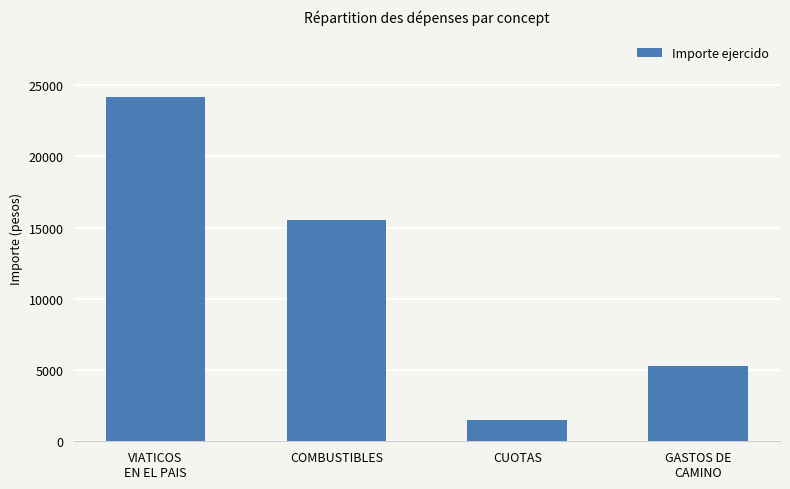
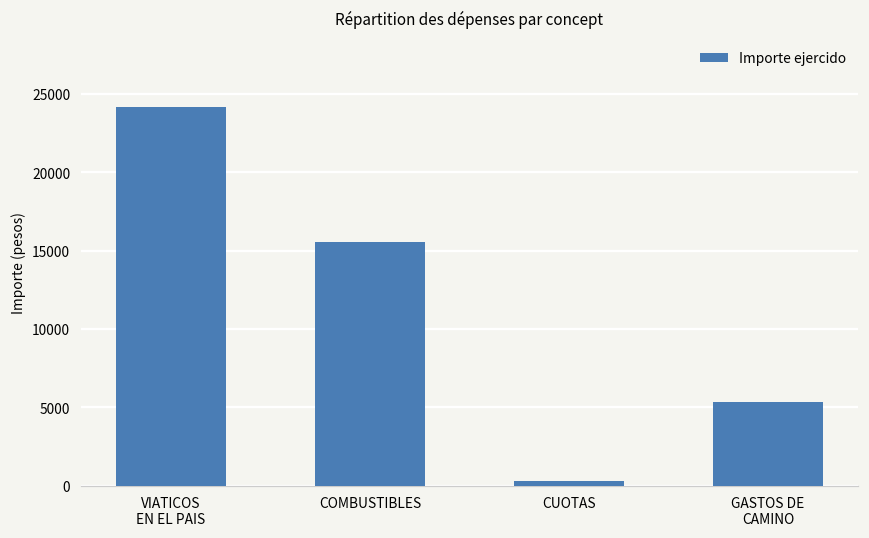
CUOTAS: 1500 -> 300
